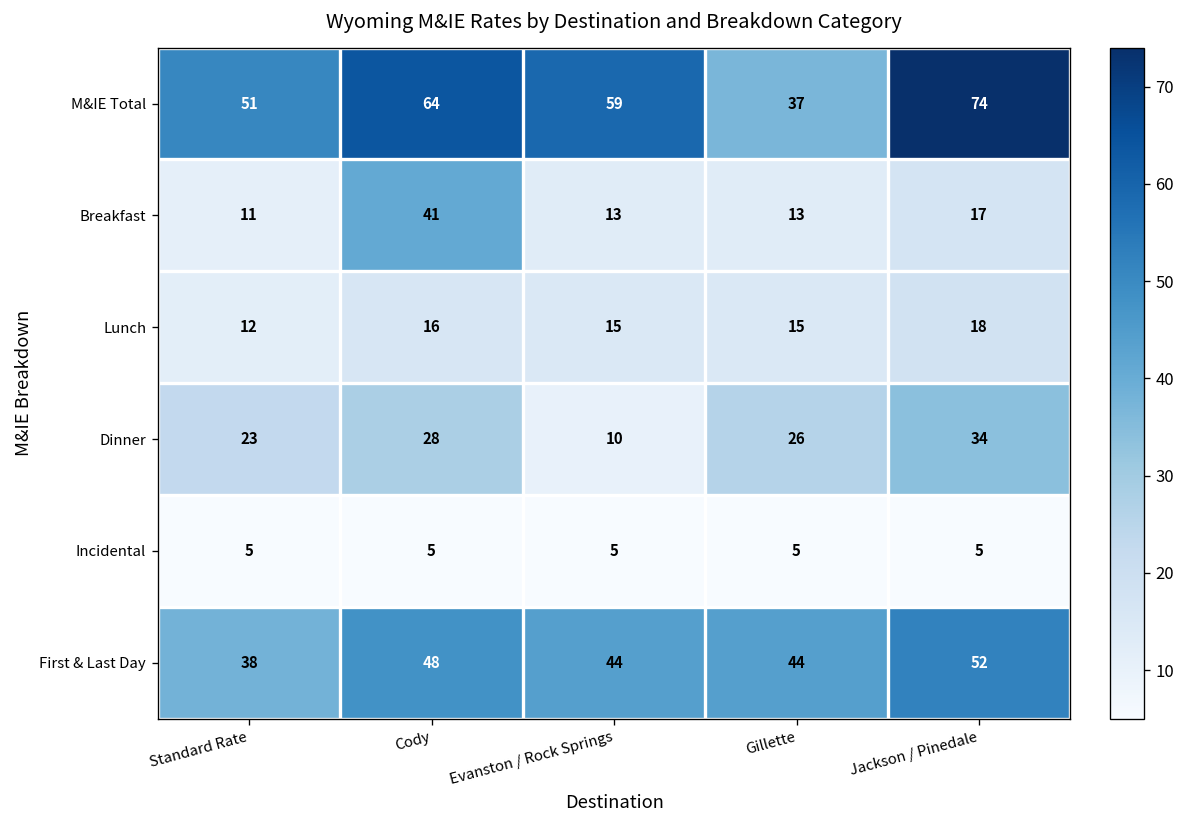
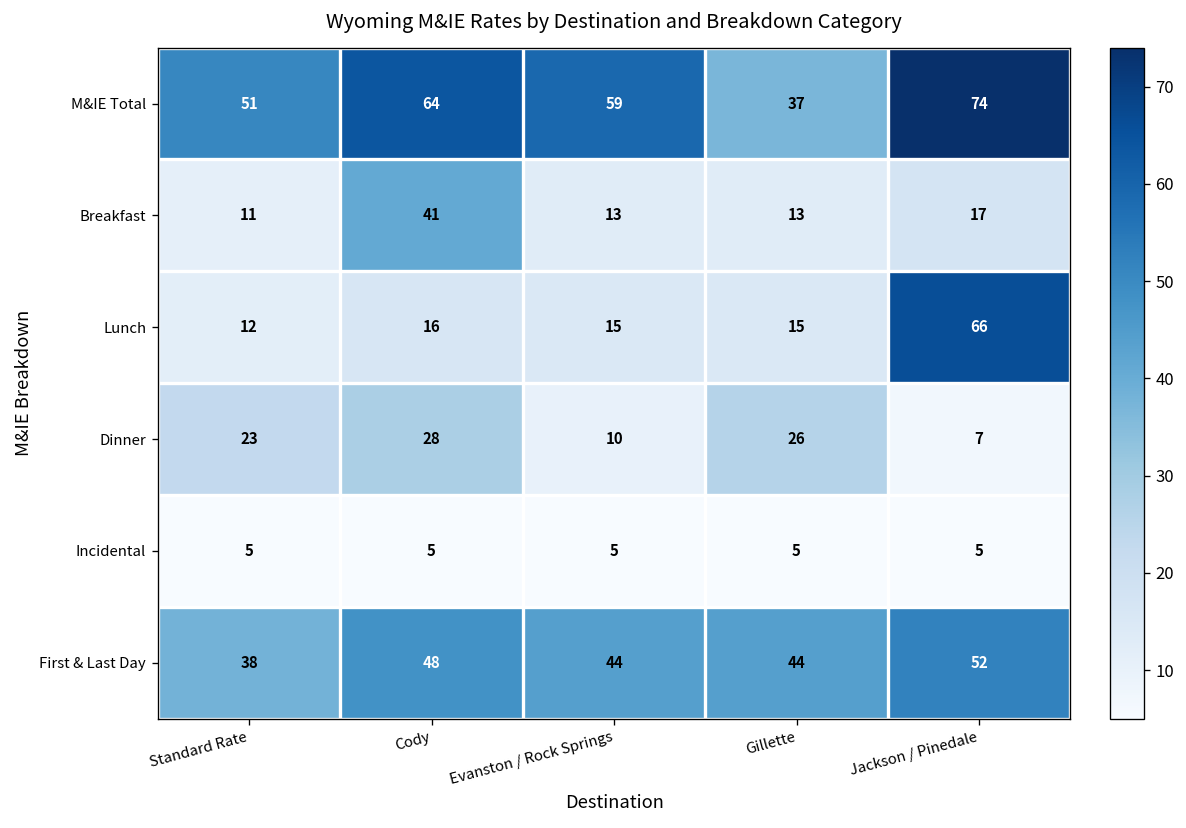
Lunch, Jackson / Pinedale: 18 -> 66
Dinner, Jackson / Pinedale: 34 -> 7
